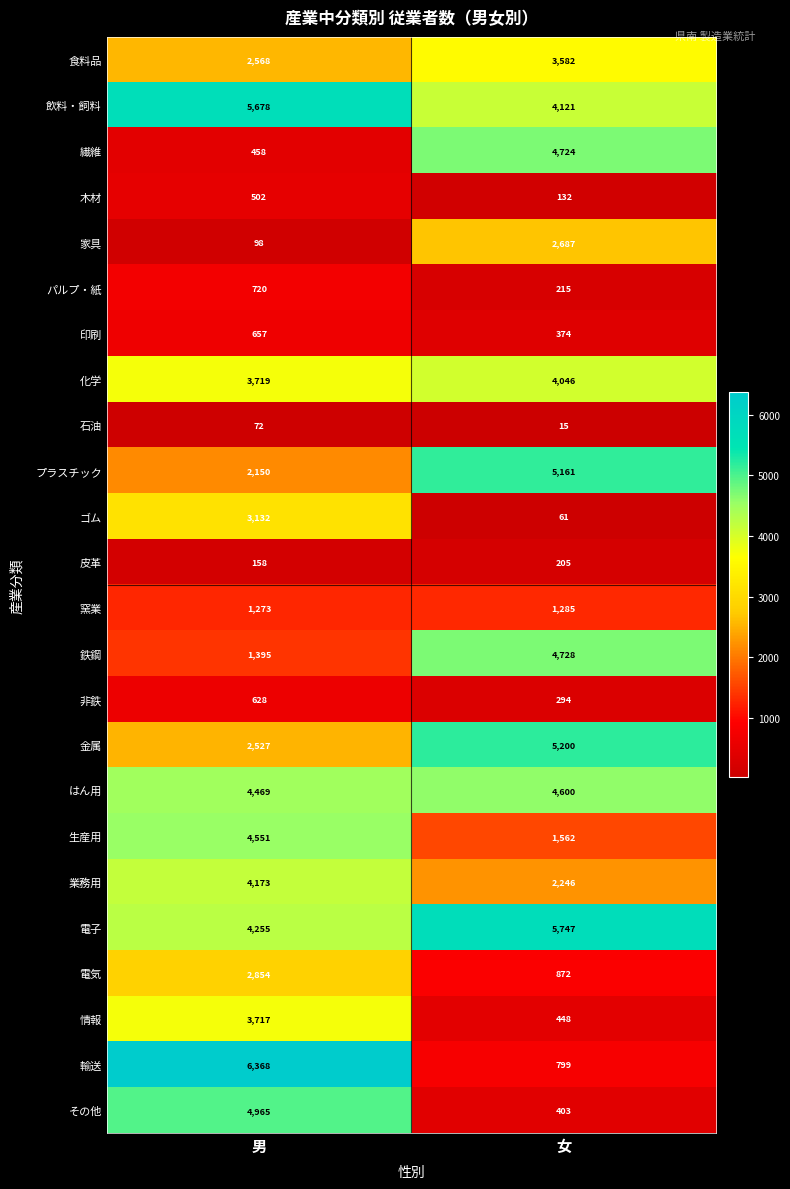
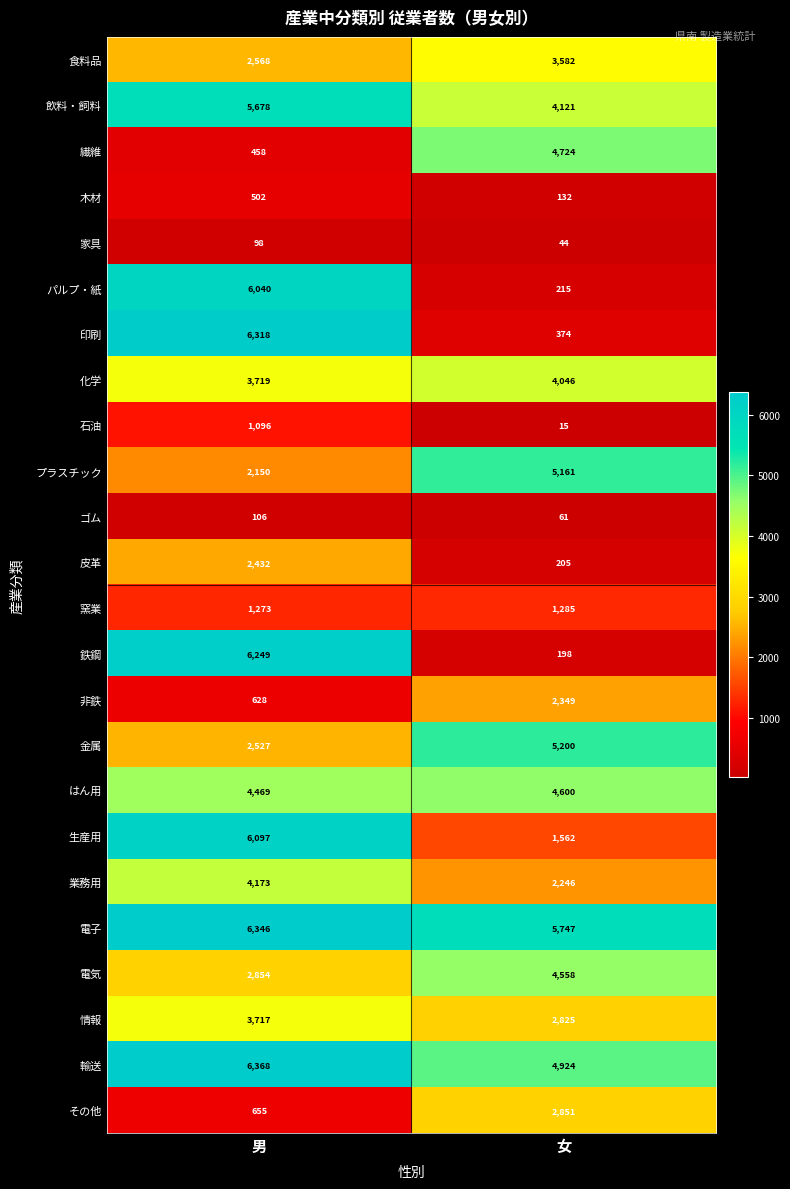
家具, 女: 2,687 -> 44
パルプ・紙, 男: 720 -> 6,040
印刷, 男: 657 -> 6,318
石油, 男: 72 -> 1,096
ゴム, 男: 3,132 -> 106
皮革, 男: 158 -> 2,432
鉄鋼, 男: 1,395 -> 6,249
鉄鋼, 女: 4,728 -> 198
非鉄, 女: 294 -> 2,349
生産用, 男: 4,551 -> 6,097
電子, 男: 4,255 -> 6,346
電気, 女: 872 -> 4,558
情報, 女: 448 -> 2,825
輸送, 女: 799 -> 4,924
その他, 男: 4,965 -> 655
その他, 女: 403 -> 2,851
